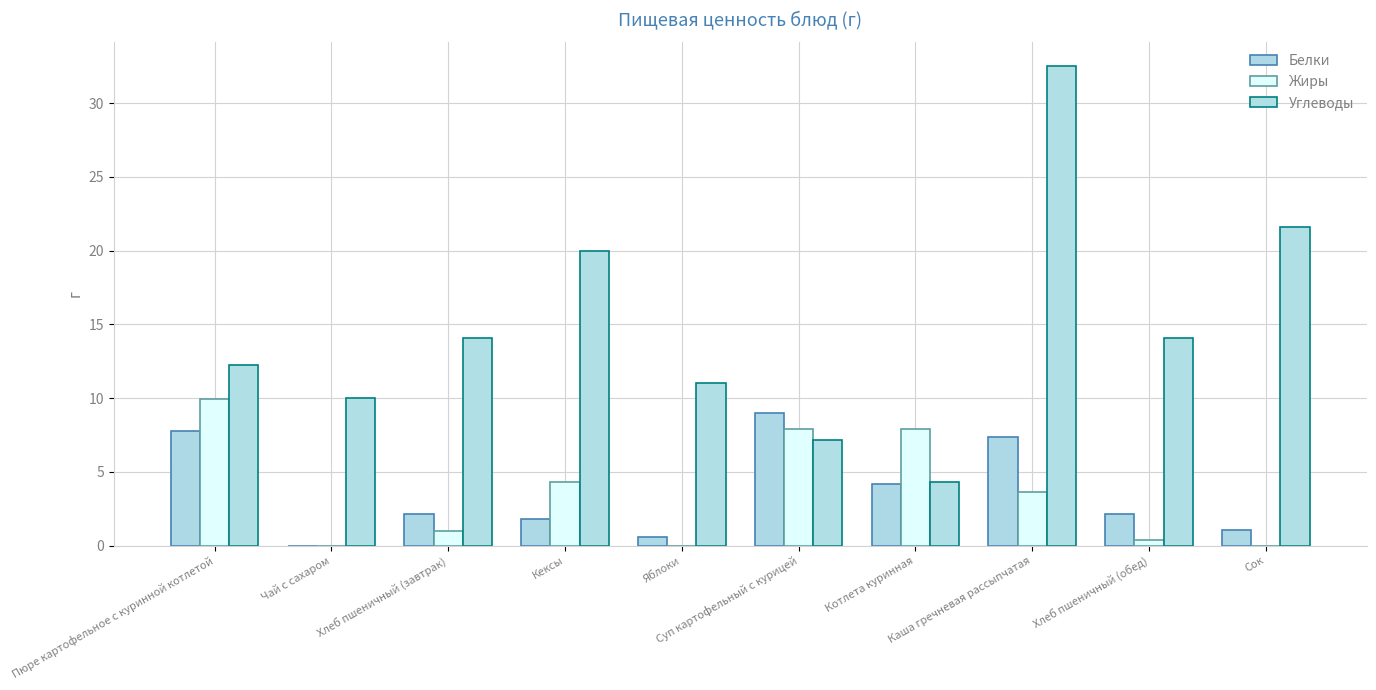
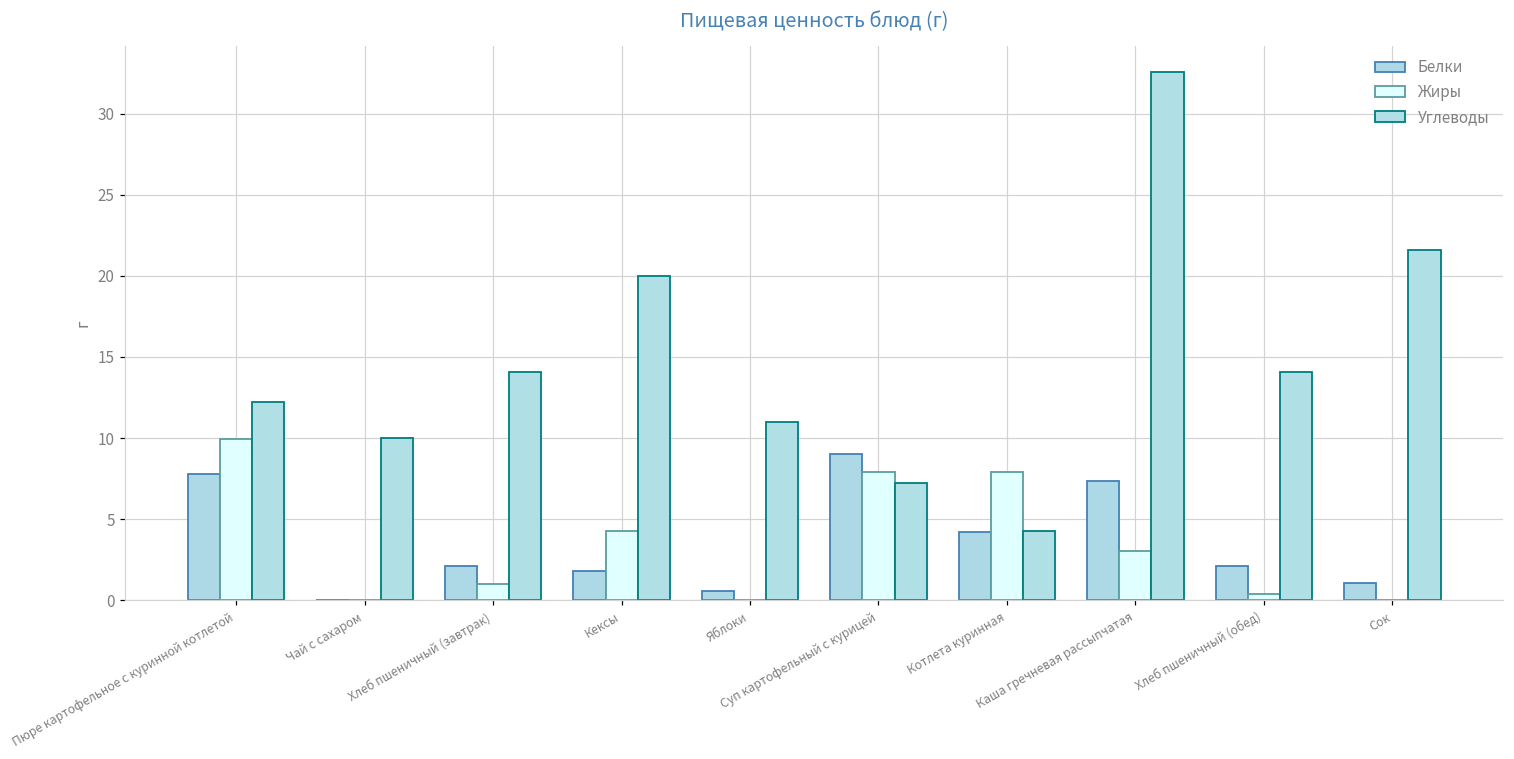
Жиры, Каша гречневая рассыпчатая: 3.6 -> 3.0
